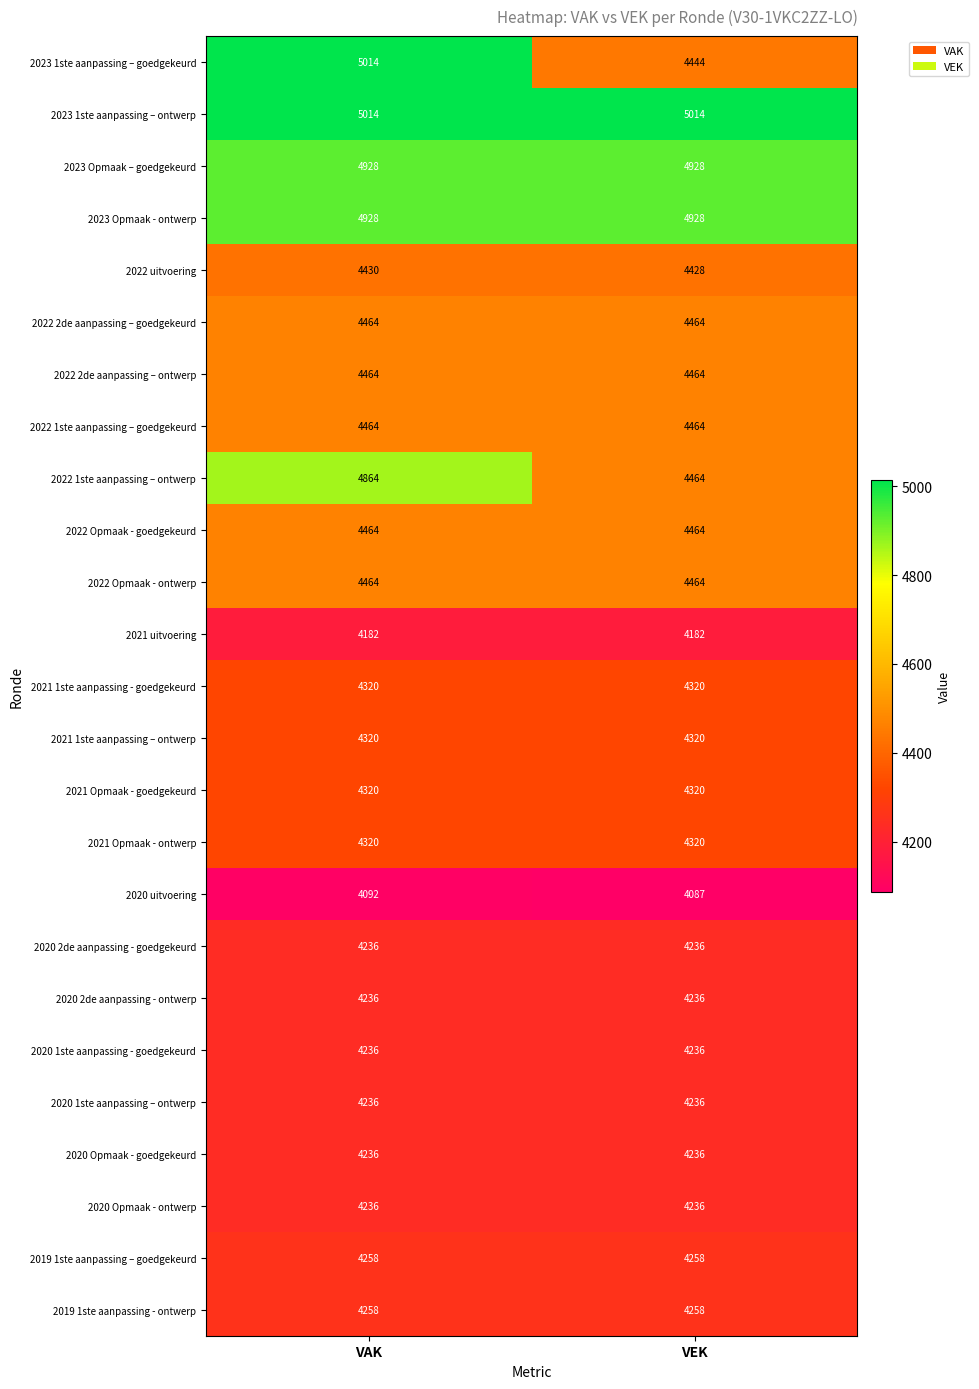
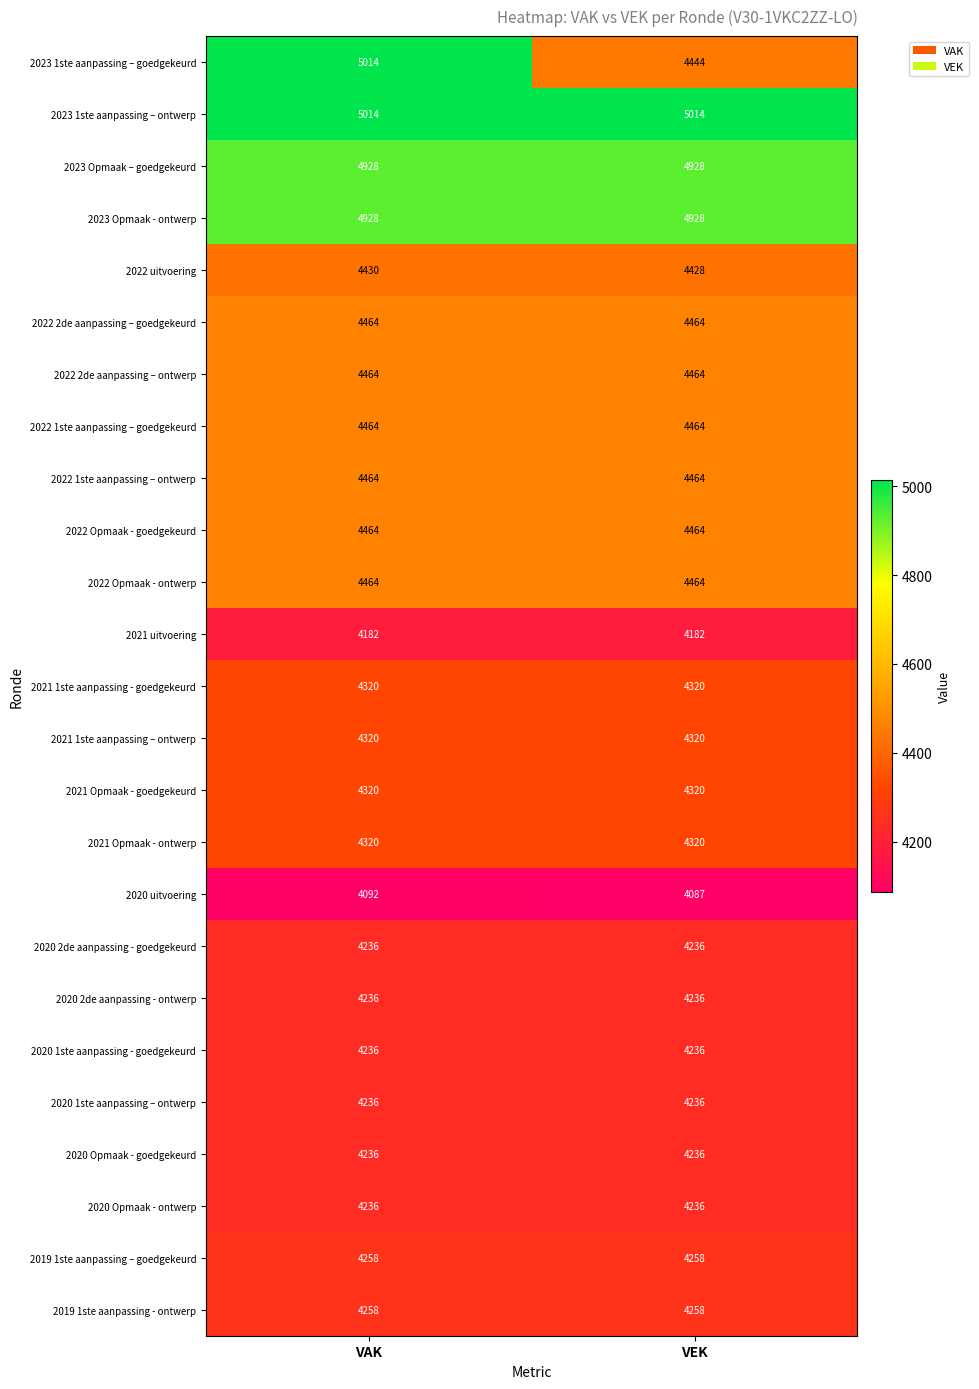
2022 1ste aanpassing – ontwerp, VAK: 4864 -> 4464
